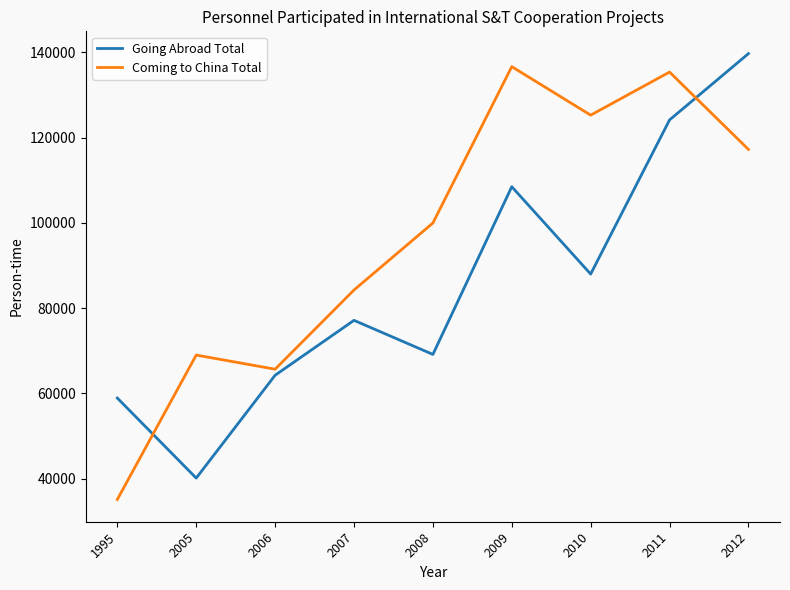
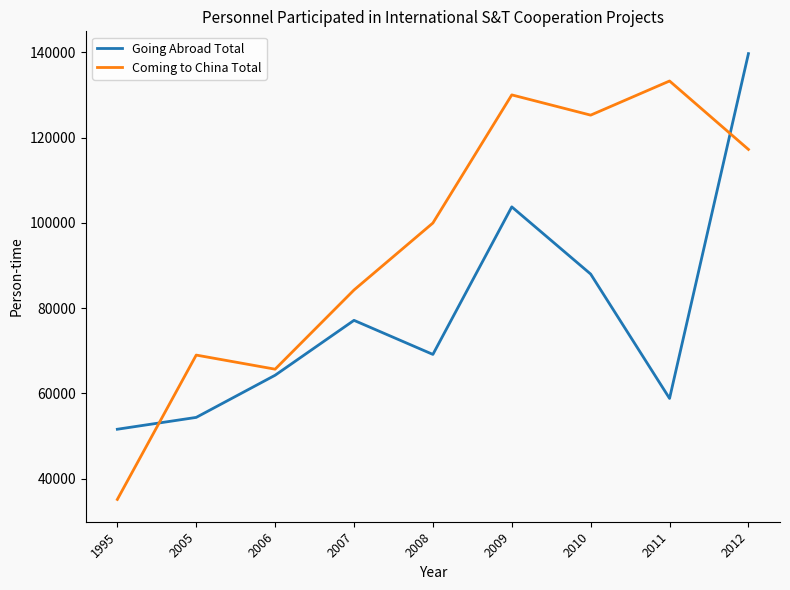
Going Abroad Total, 1995: 59000 -> 52000
Going Abroad Total, 2005: 40000 -> 54000
Going Abroad Total, 2009: 108000 -> 104000
Coming to China Total, 2009: 137000 -> 130000
Going Abroad Total, 2011: 124000 -> 59000
Coming to China Total, 2011: 135000 -> 133000
